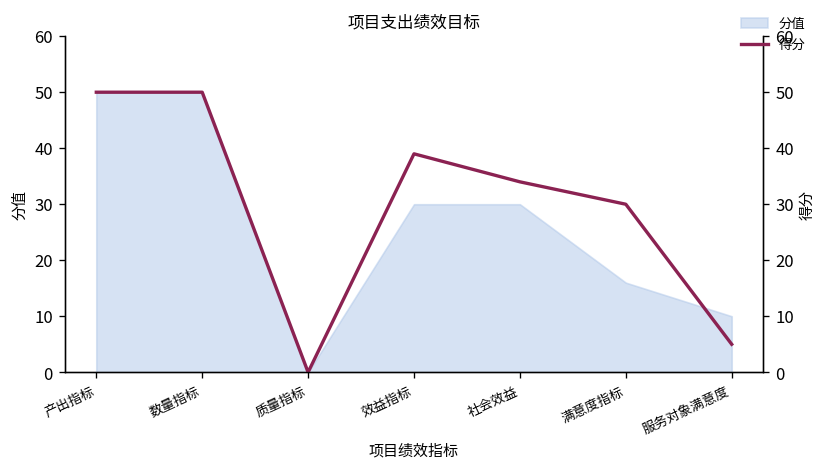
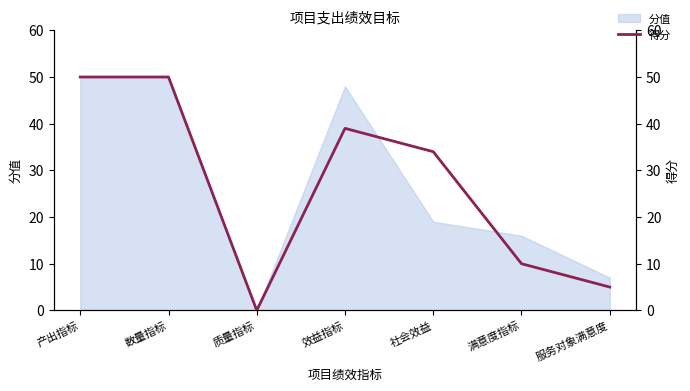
分值, 效益指标: 30 -> 48
分值, 社会效益: 30 -> 19
分值, 服务对象满意度: 10 -> 7
得分, 满意度指标: 30 -> 10
